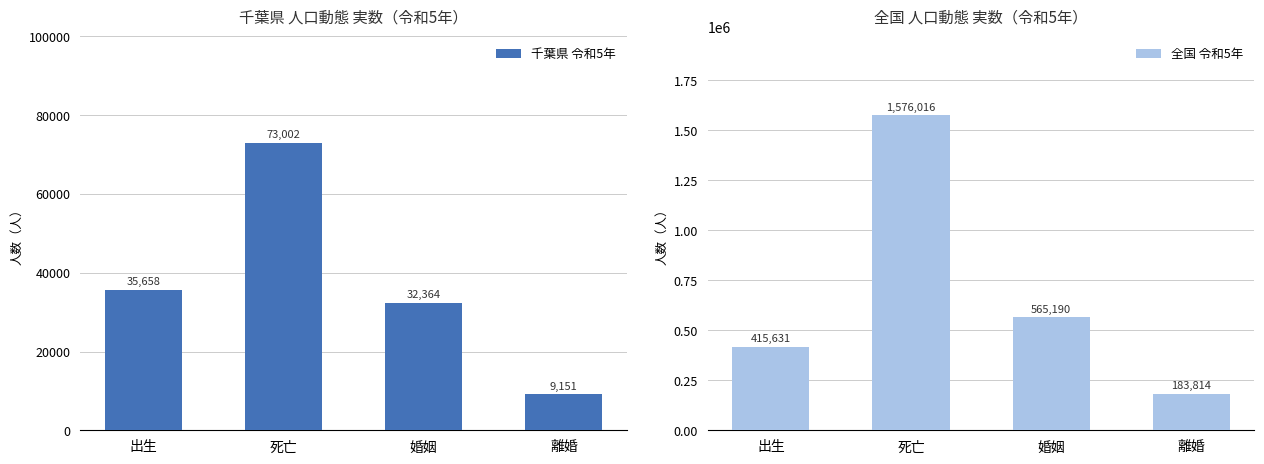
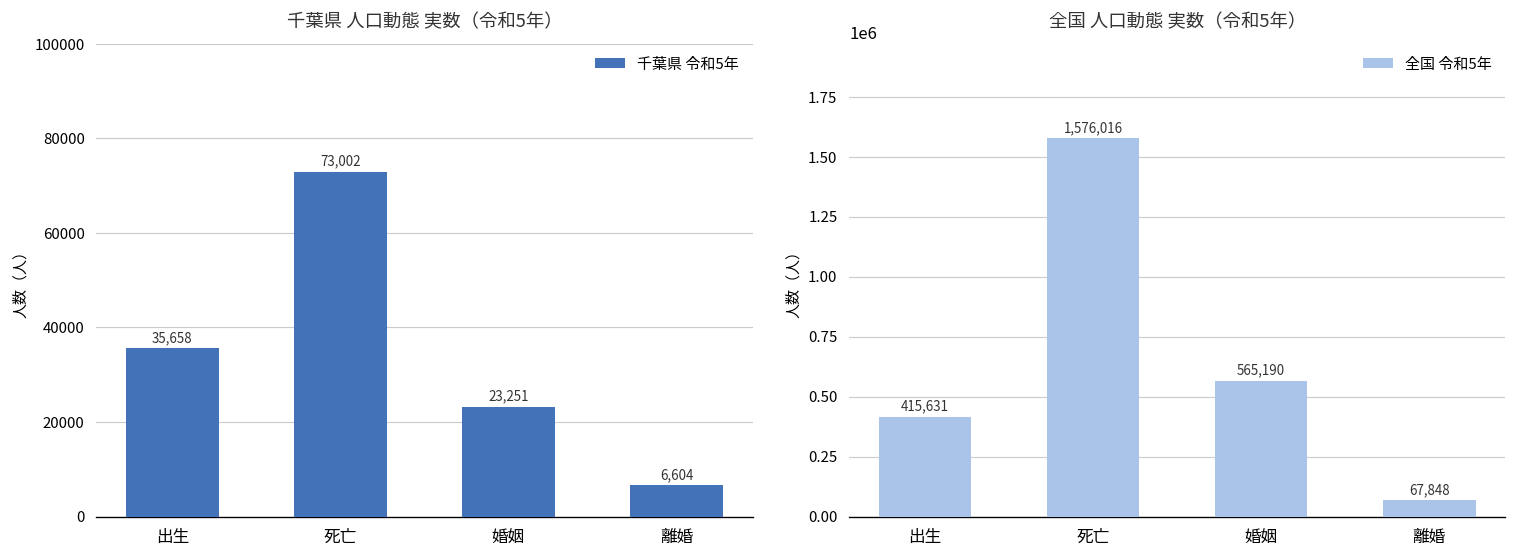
千葉県 人口動態 実数（令和5年）, 婚姻: 32,364 -> 23,251
千葉県 人口動態 実数（令和5年）, 離婚: 9,151 -> 6,604
全国 人口動態 実数（令和5年）, 離婚: 183,814 -> 67,848
